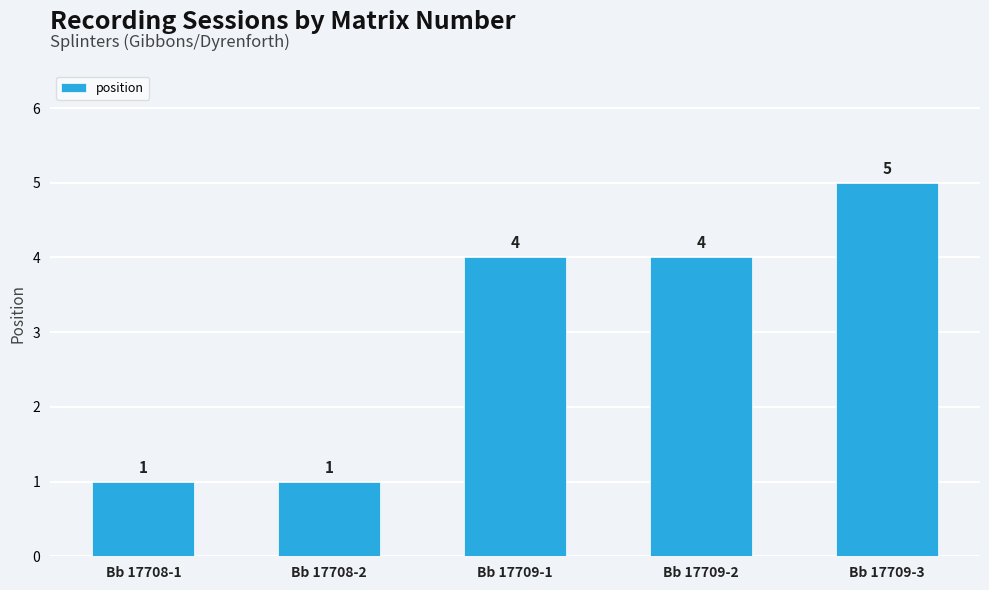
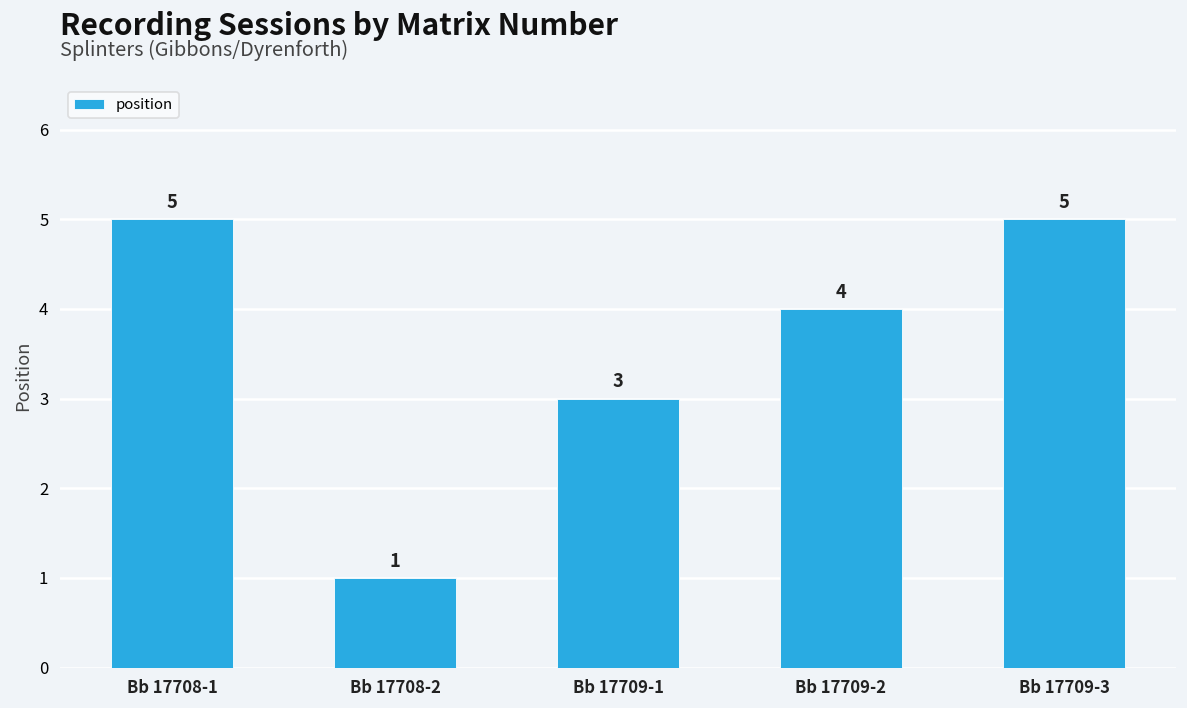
Bb 17708-1: 1 -> 5
Bb 17709-1: 4 -> 3
